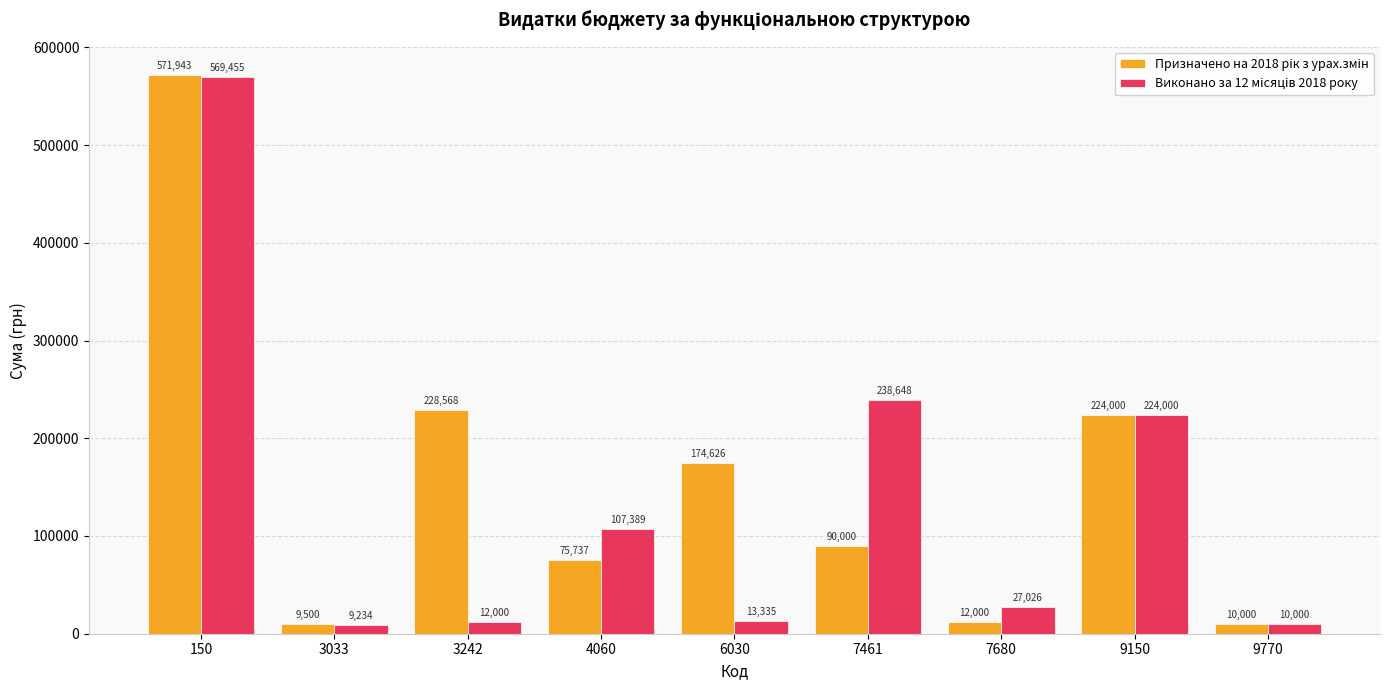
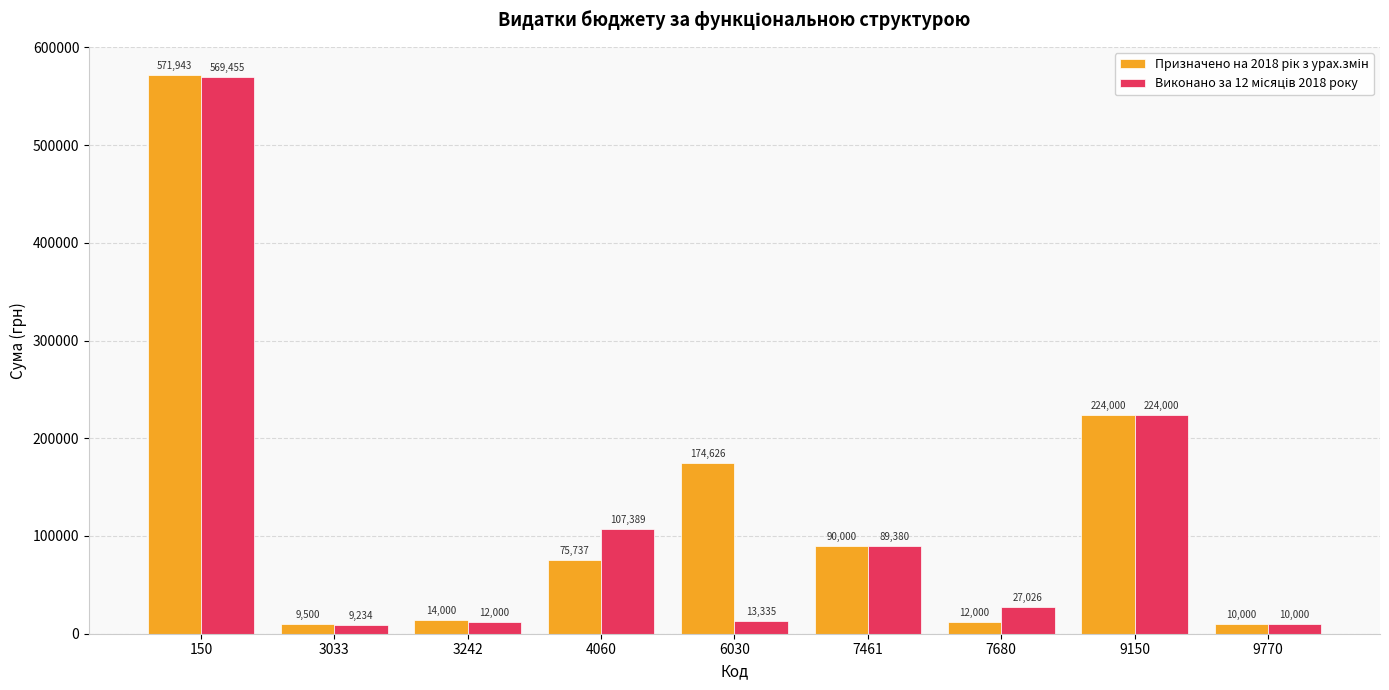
Призначено на 2018 рік з урах.змін, 3242: 228,568 -> 14,000
Виконано за 12 місяців 2018 року, 7461: 238,648 -> 89,380
